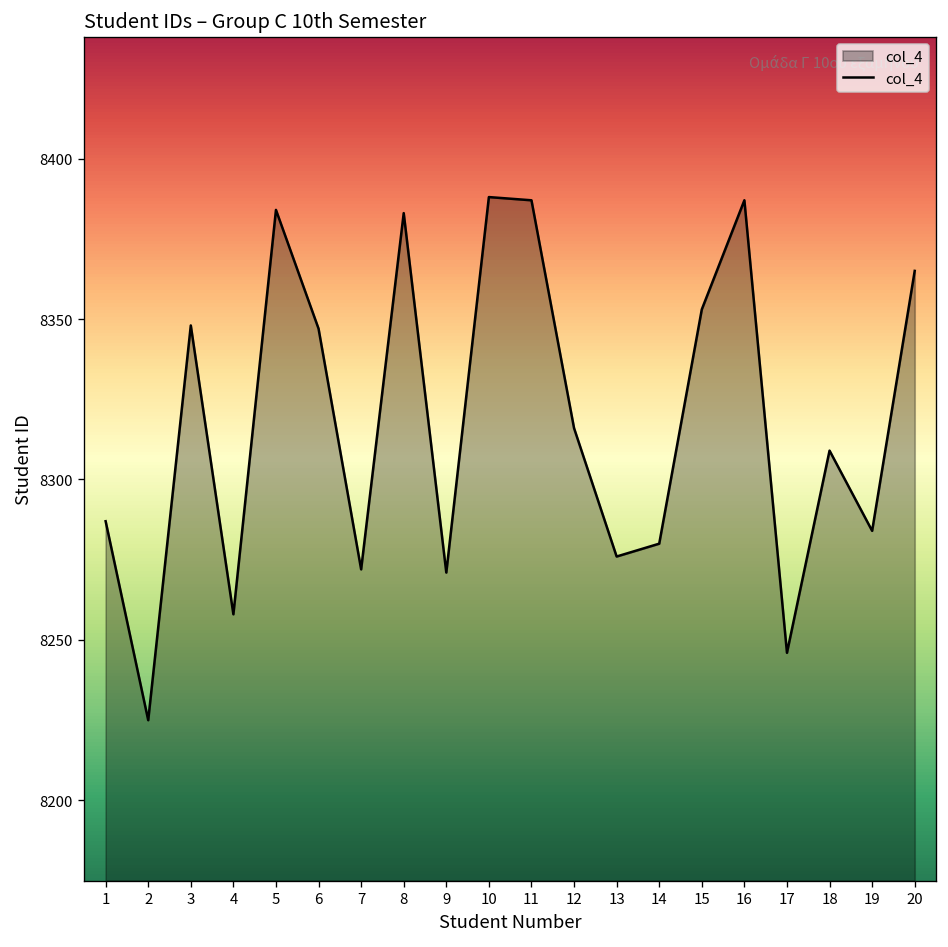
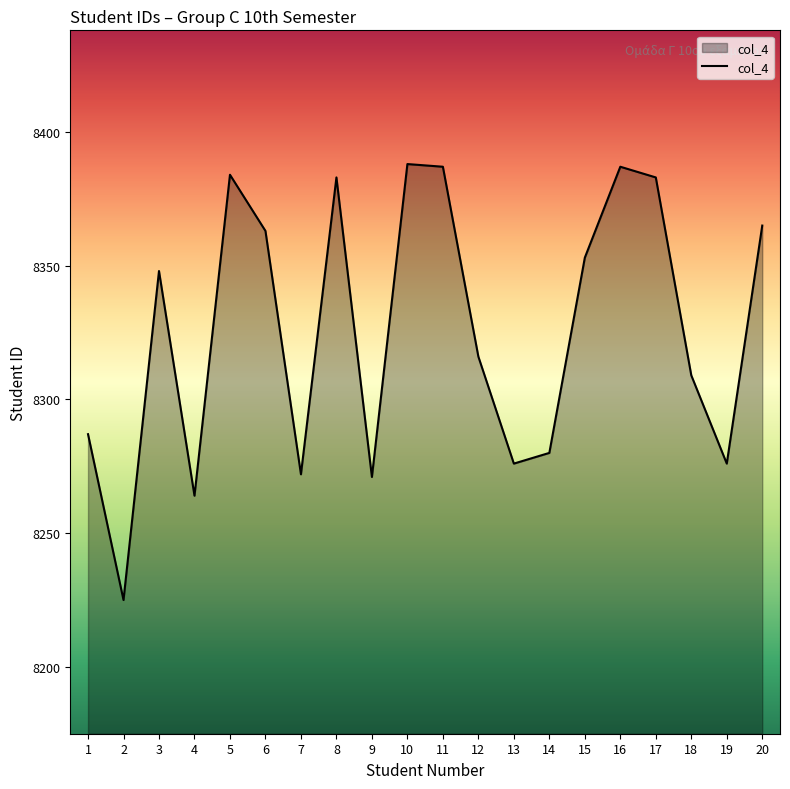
4: 8258 -> 8264
6: 8347 -> 8363
17: 8246 -> 8383
19: 8284 -> 8276
